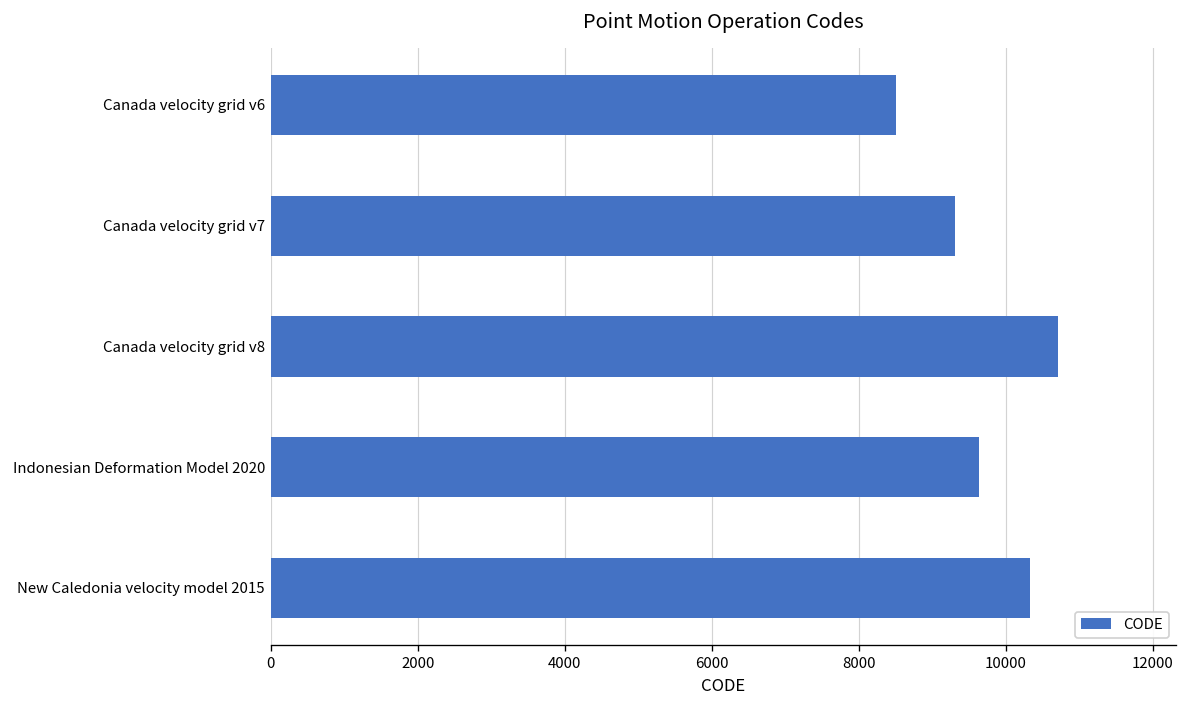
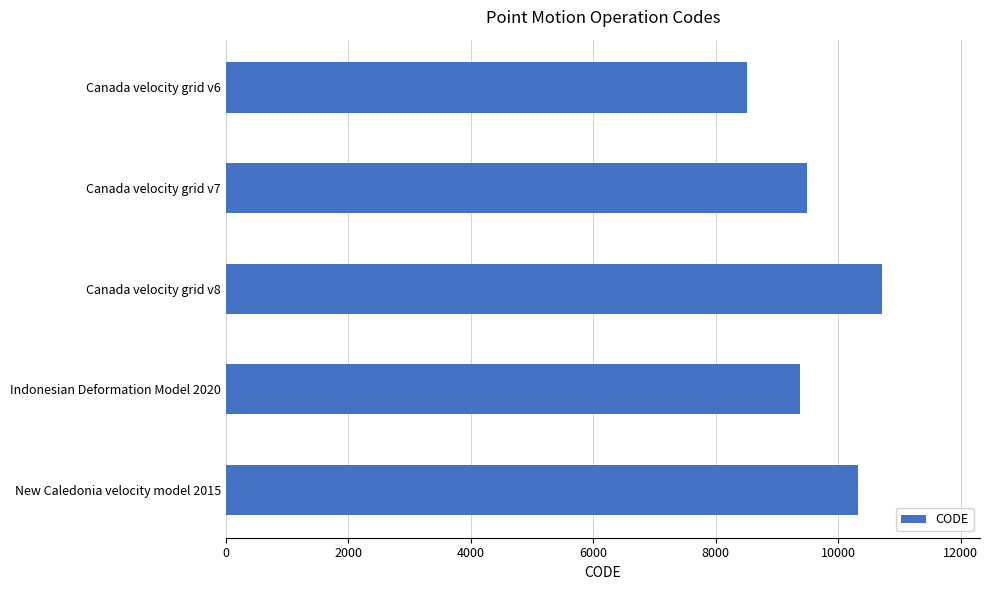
Canada velocity grid v7: 9300 -> 9500
Indonesian Deformation Model 2020: 9600 -> 9400
